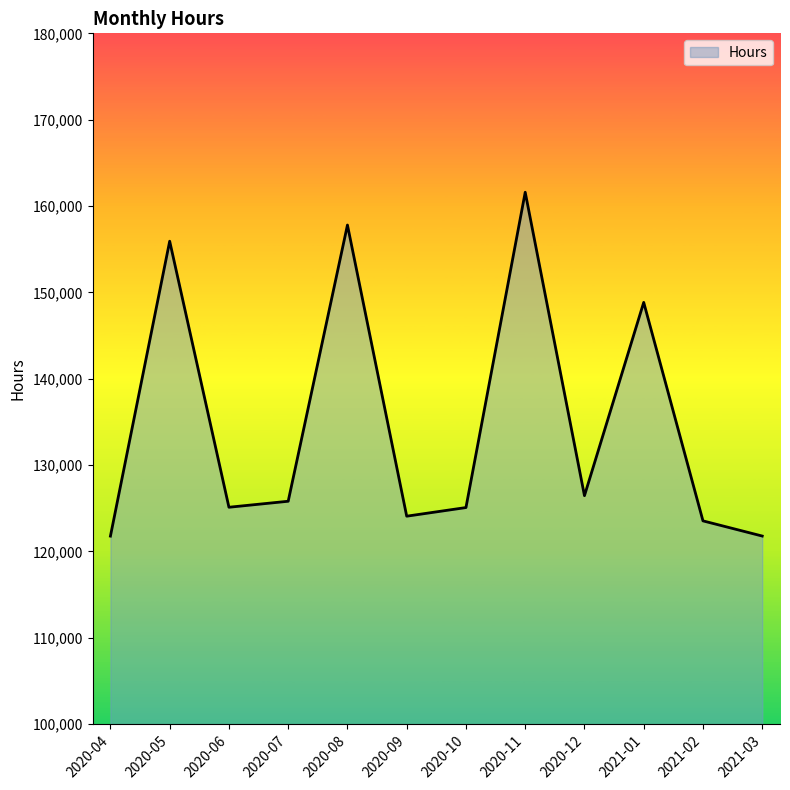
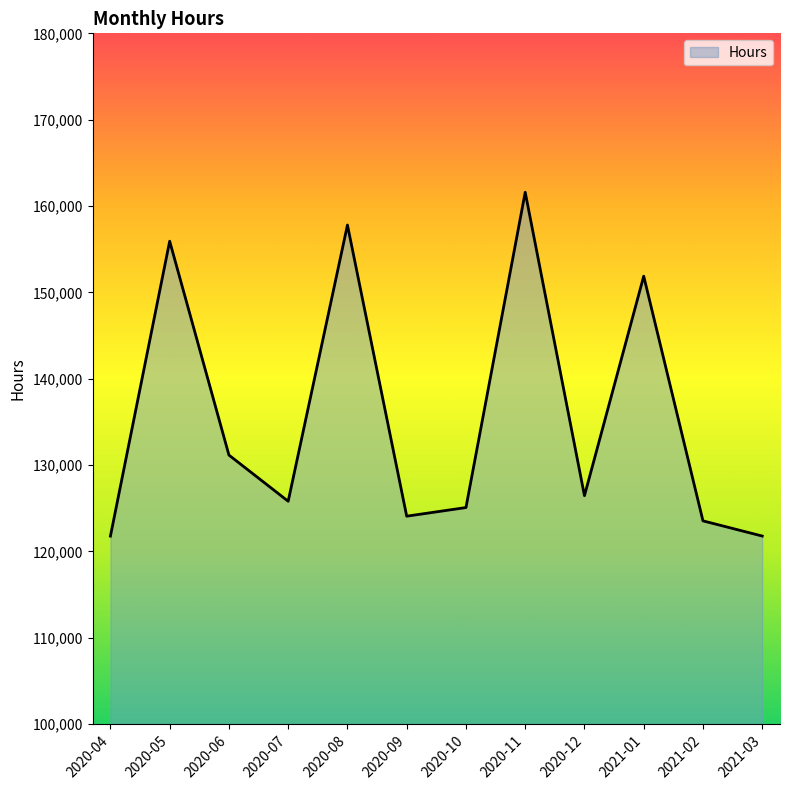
2020-06: 125,000 -> 131,000
2021-01: 149,000 -> 152,000
